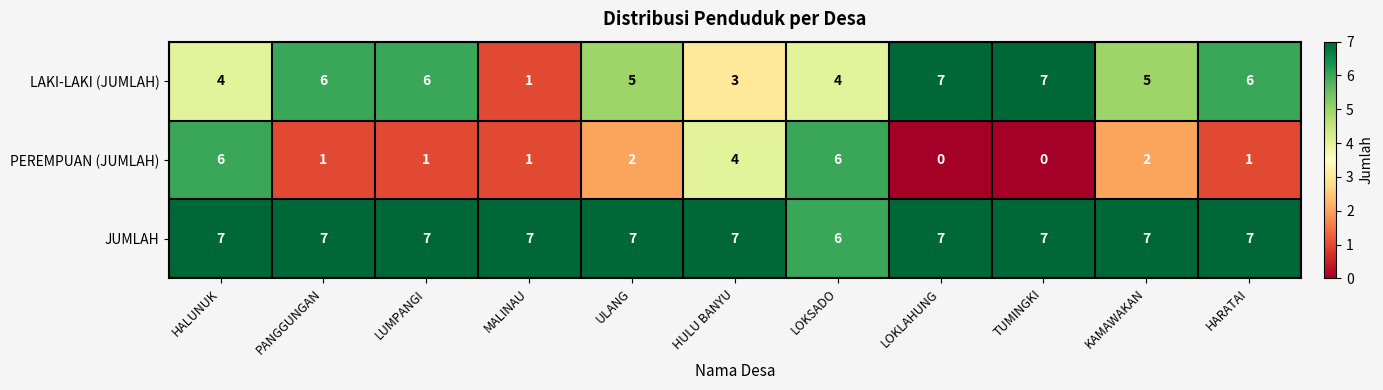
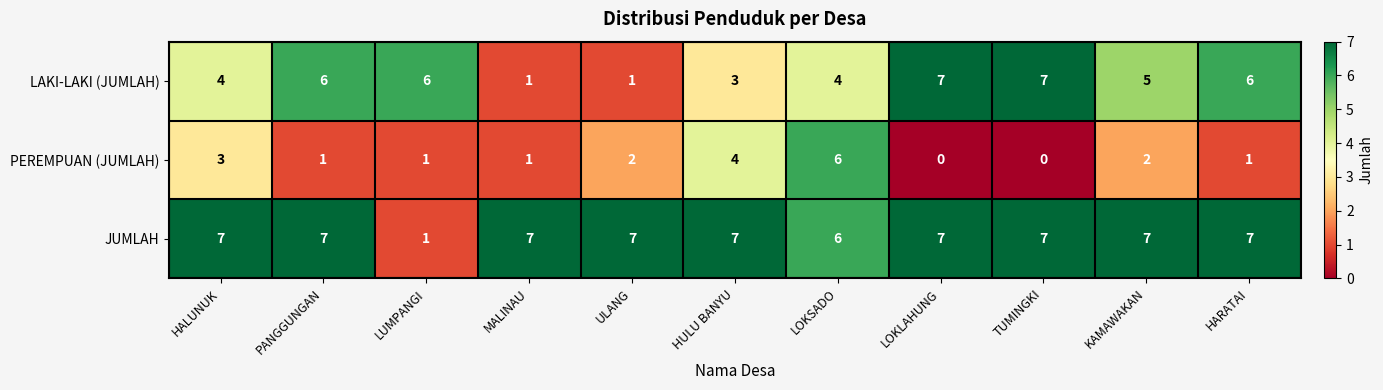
LAKI-LAKI (JUMLAH), ULANG: 5 -> 1
PEREMPUAN (JUMLAH), HALUNUK: 6 -> 3
JUMLAH, LUMPANGI: 7 -> 1
